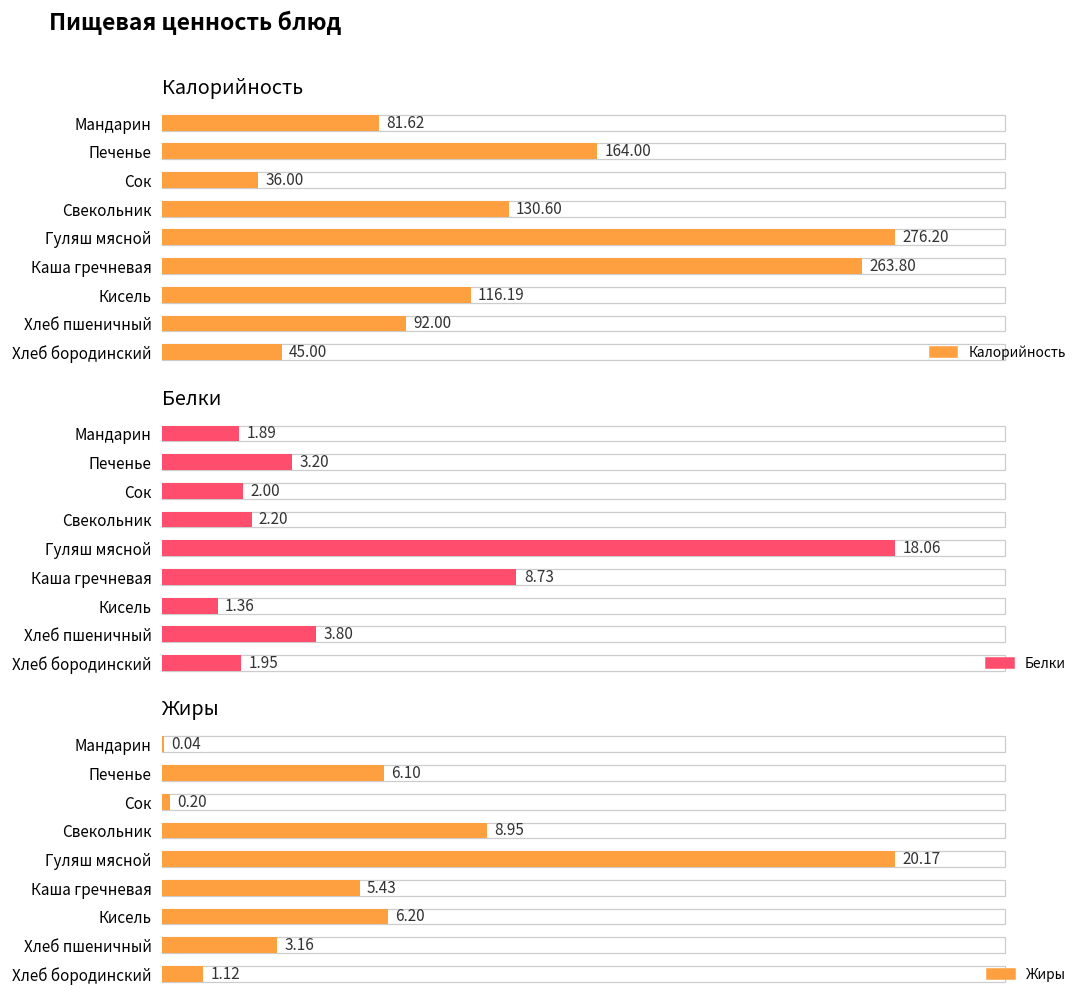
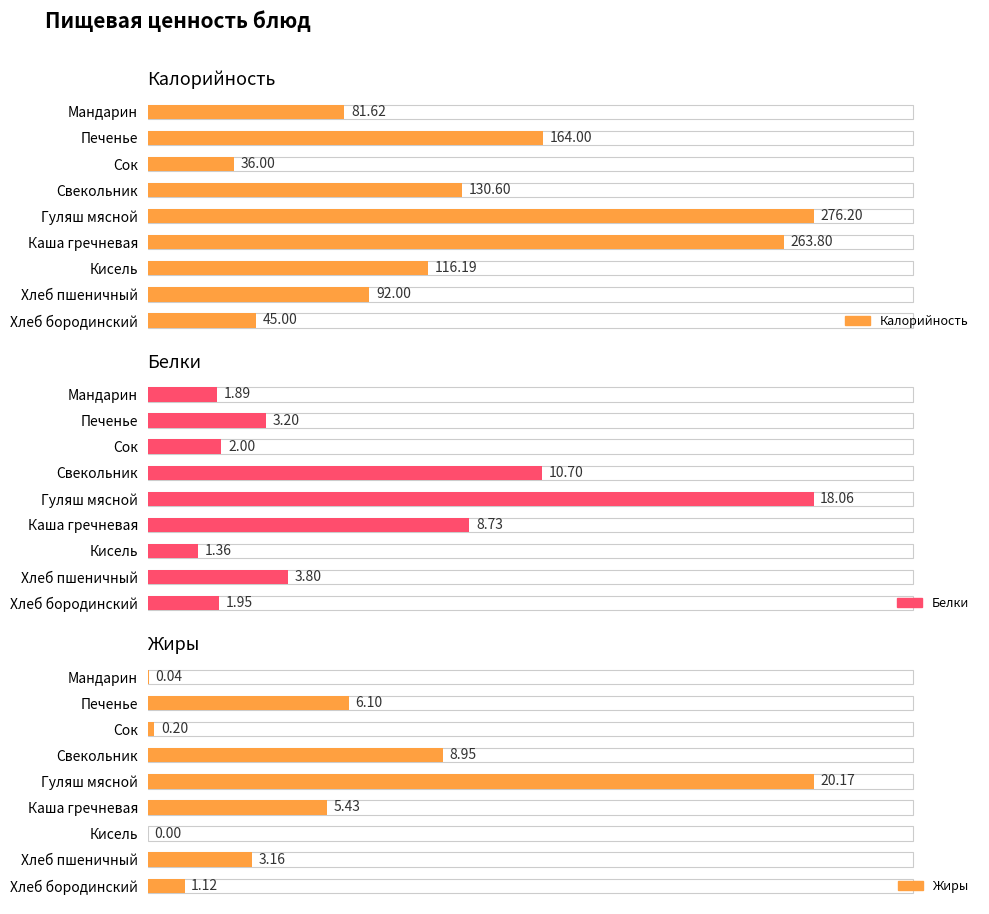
Белки, Белки, Свекольник: 2.20 -> 10.70
Жиры, Жиры, Кисель: 6.20 -> 0.00
